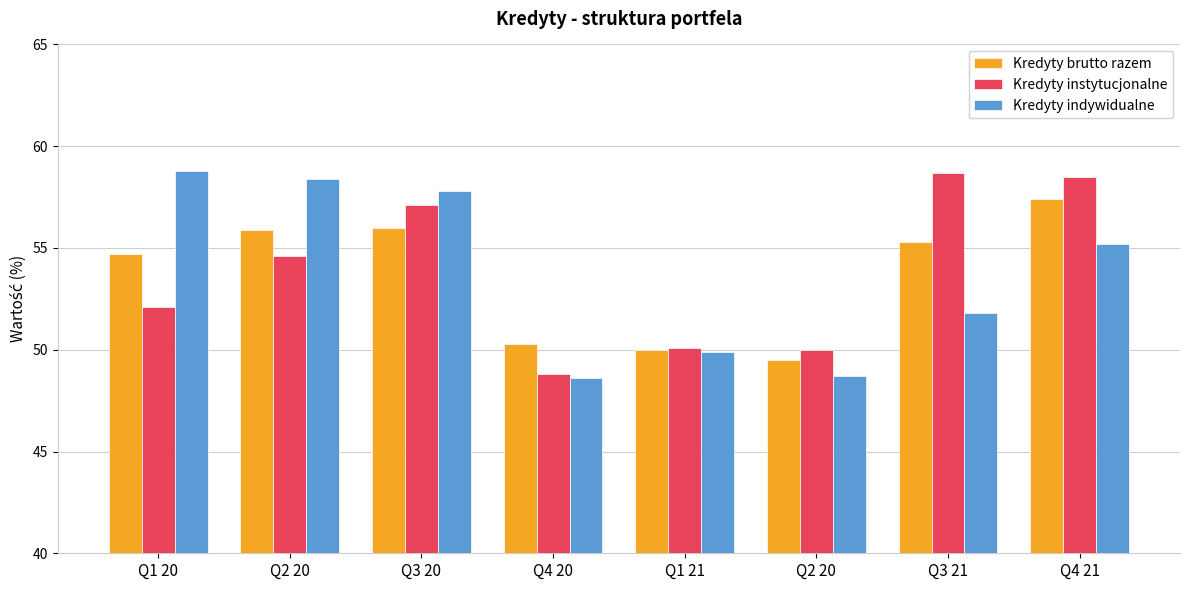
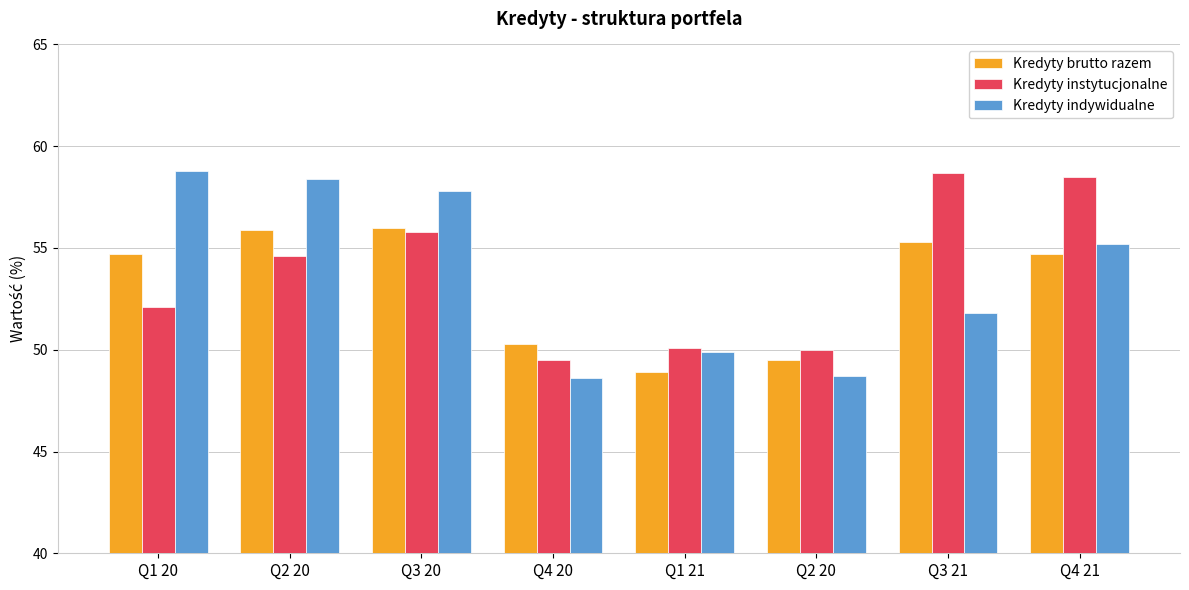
Kredyty instytucjonalne, Q3 20: 57.1 -> 55.8
Kredyty instytucjonalne, Q4 20: 48.8 -> 49.5
Kredyty brutto razem, Q1 21: 50.0 -> 48.9
Kredyty brutto razem, Q4 21: 57.4 -> 54.7
